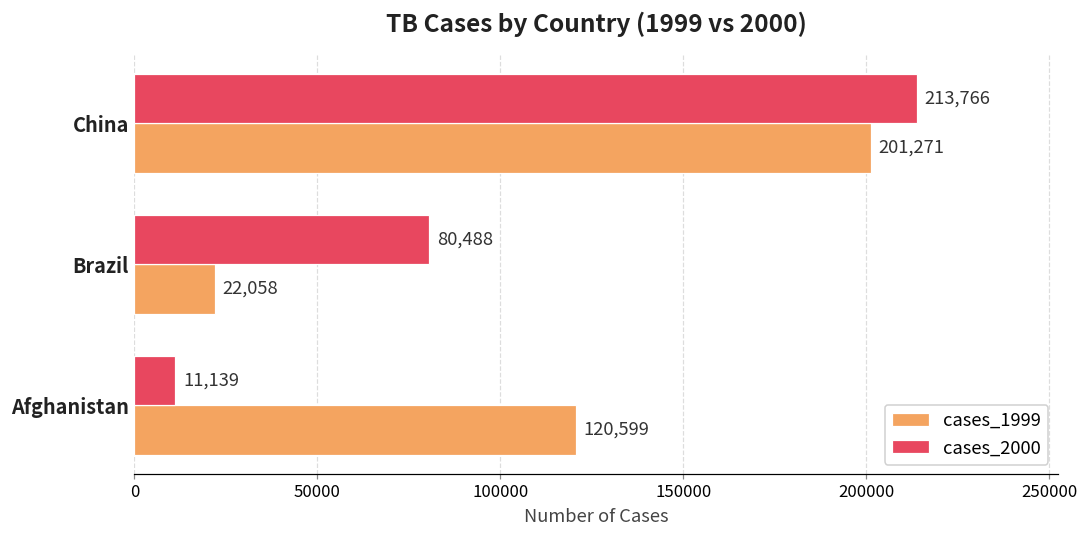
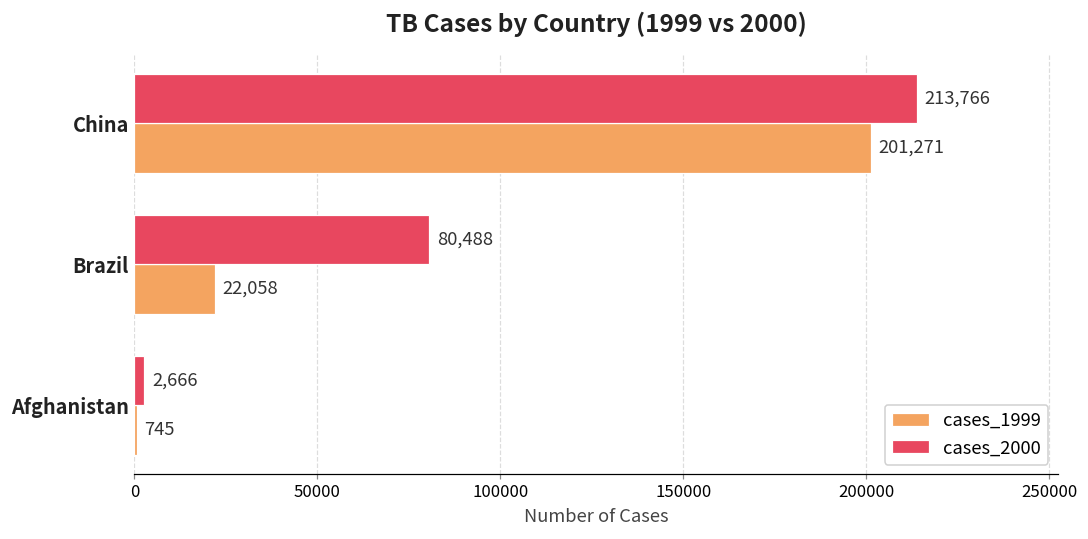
cases_2000, Afghanistan: 11,139 -> 2,666
cases_1999, Afghanistan: 120,599 -> 745
